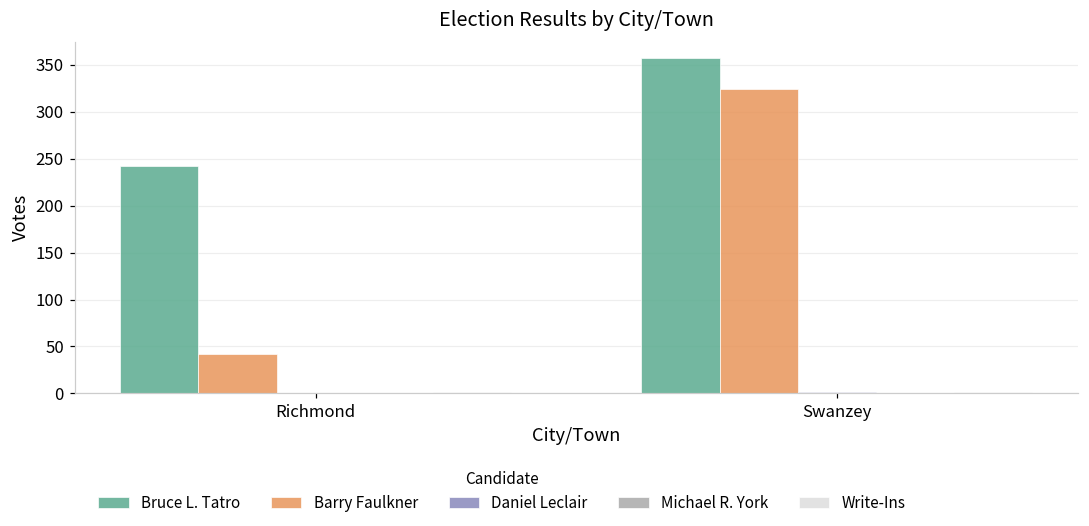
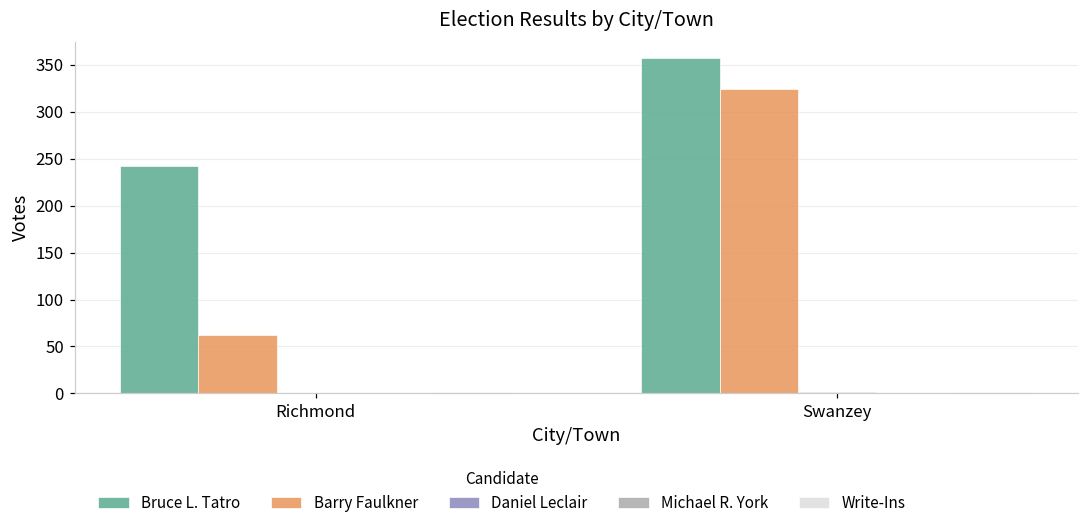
Barry Faulkner, Richmond: 40 -> 60
